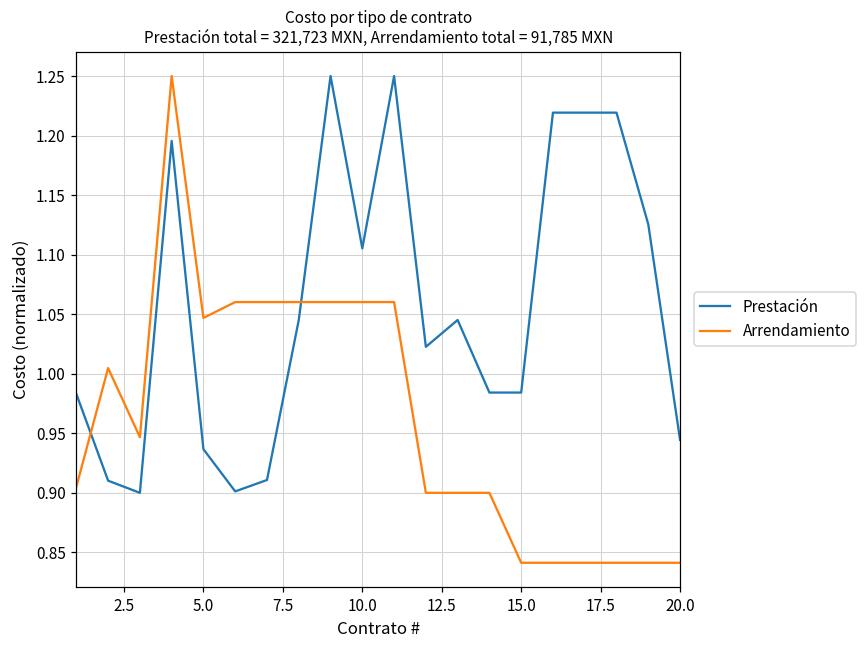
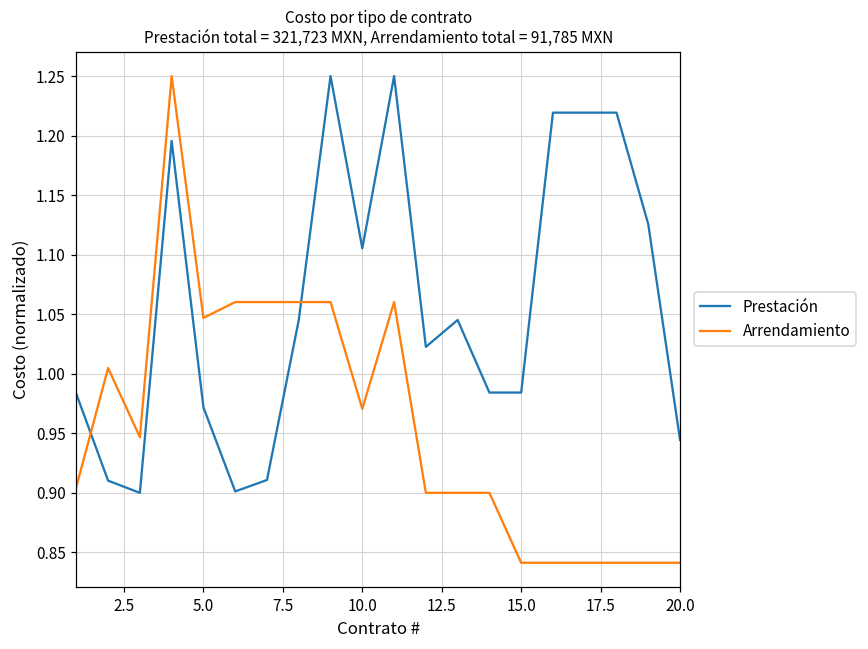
Prestación, 5.0: 0.937 -> 0.972
Arrendamiento, 10.0: 1.060 -> 0.971
